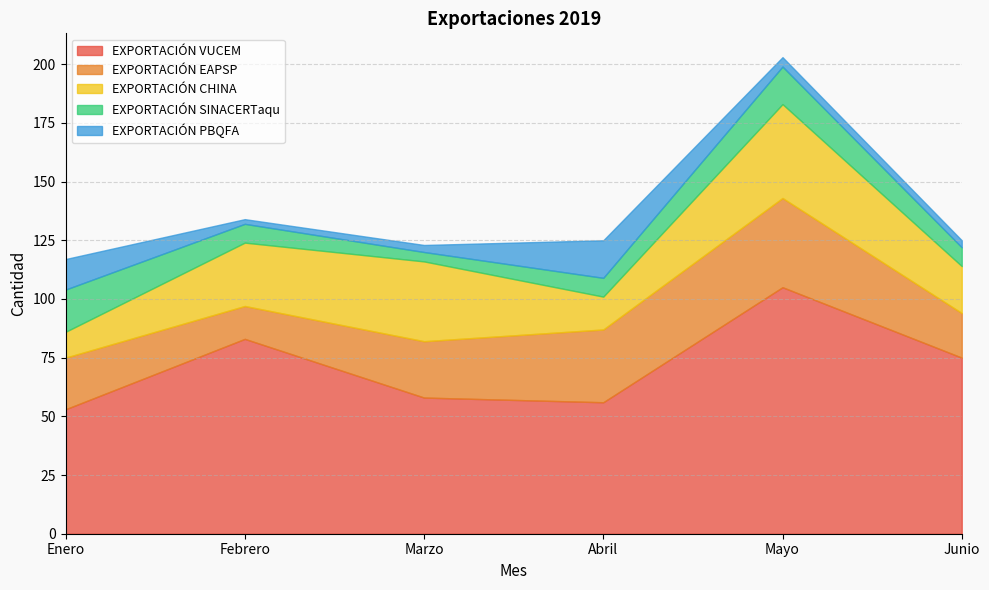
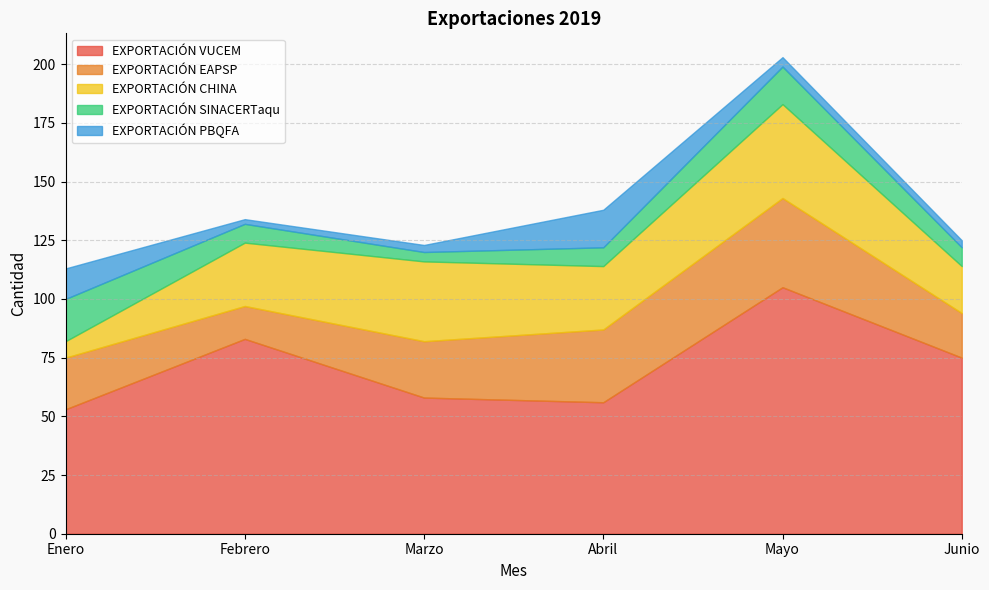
EXPORTACIÓN CHINA, Enero: 11 -> 7
EXPORTACIÓN CHINA, Abril: 14 -> 27
